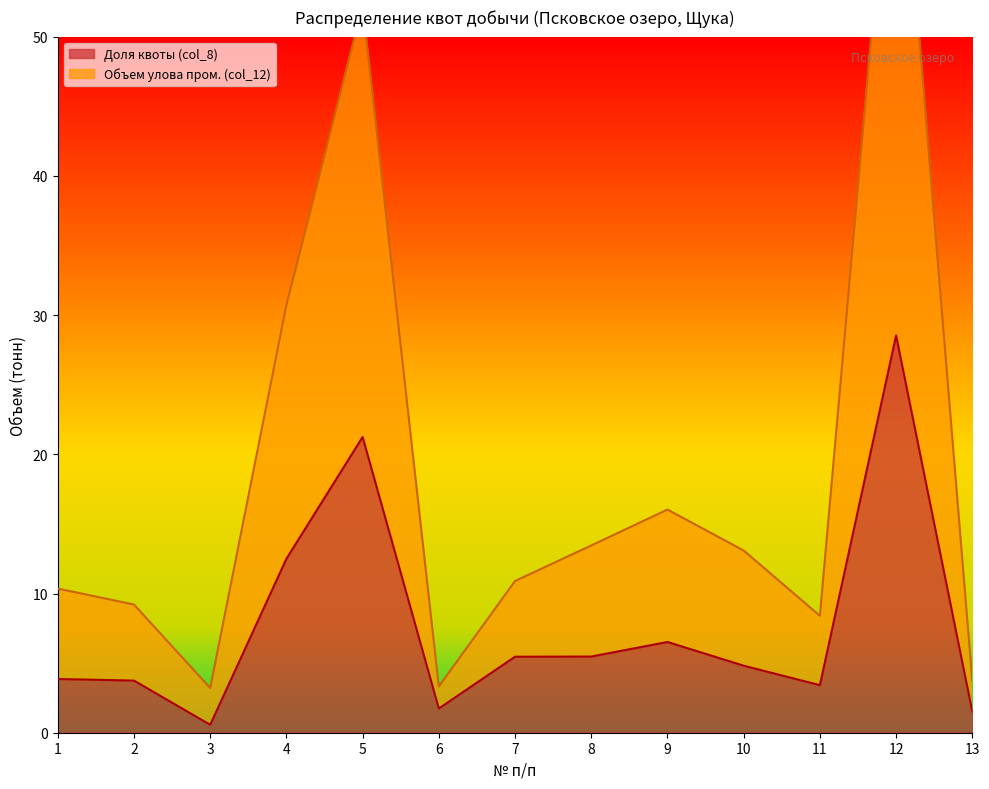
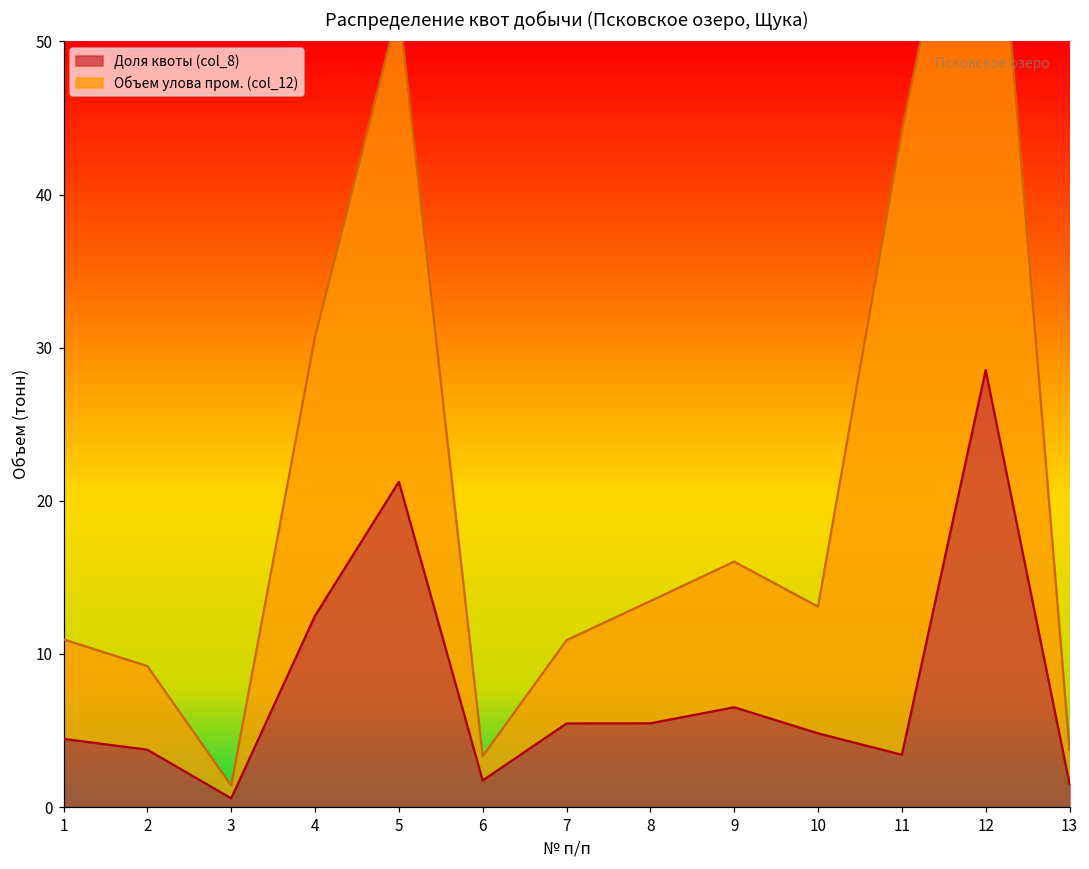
Доля квоты (col_8), 1: 3.9 -> 4.5
Объем улова пром. (col_12), 3: 2.6 -> 0.8
Объем улова пром. (col_12), 11: 5.0 -> 40.8
